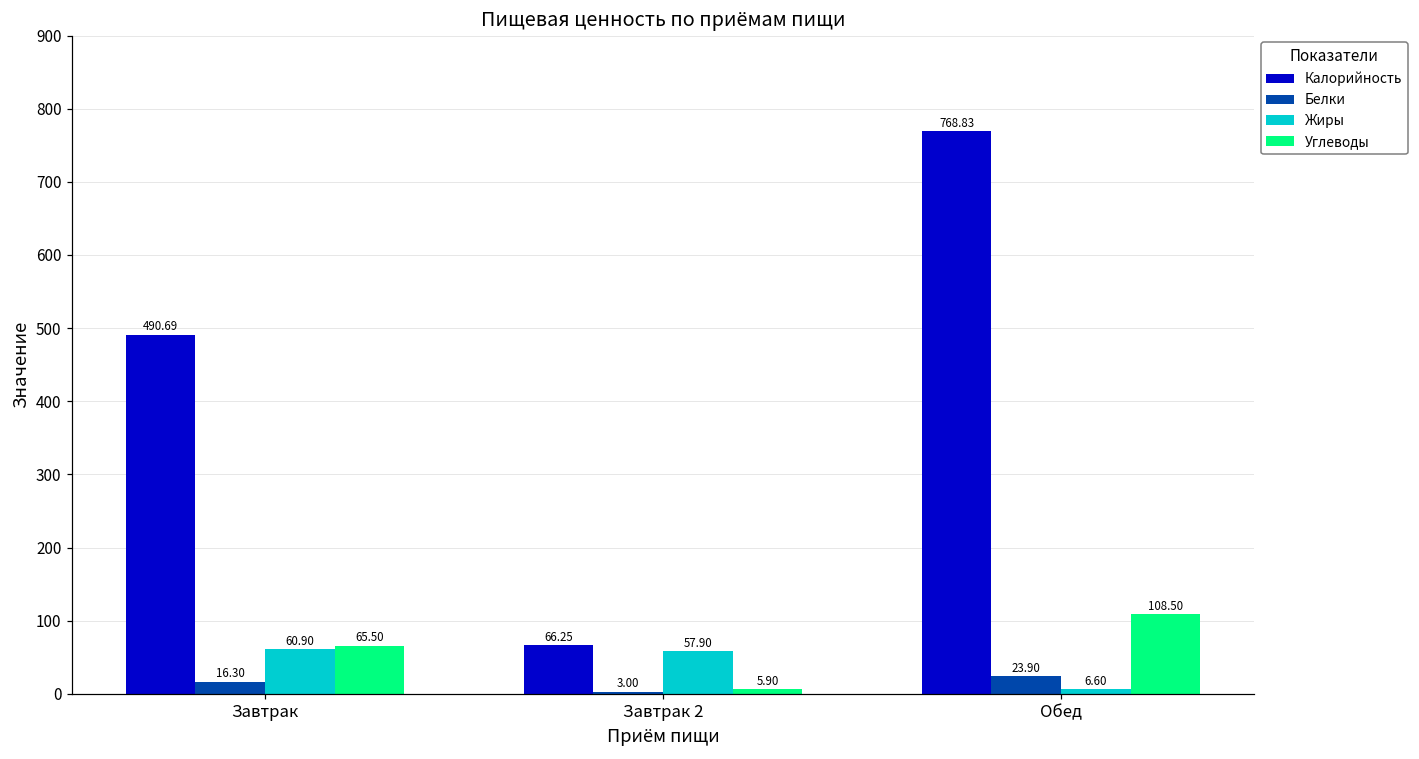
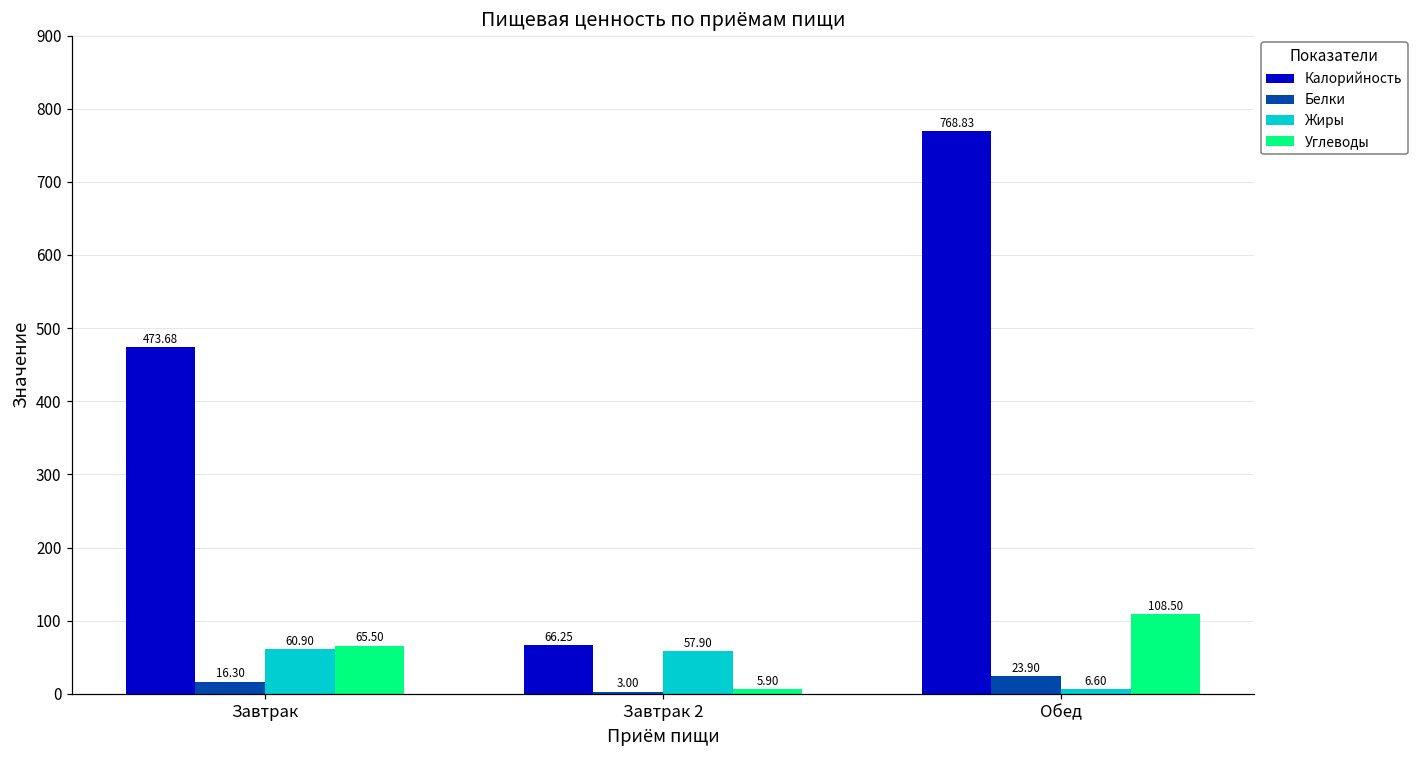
Калорийность, Завтрак: 490.69 -> 473.68
